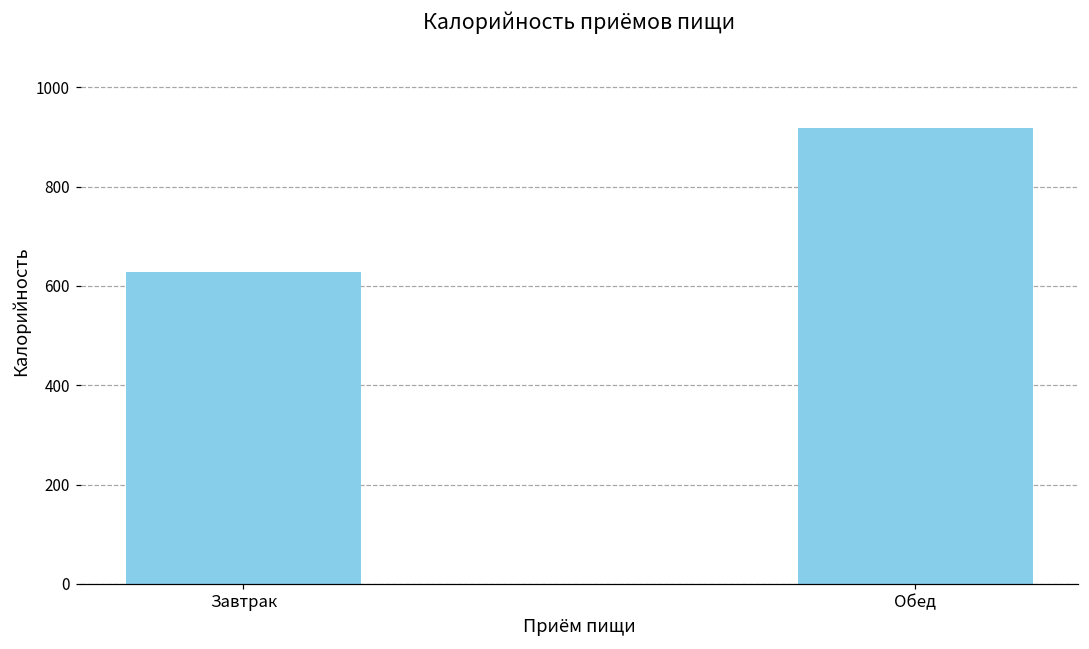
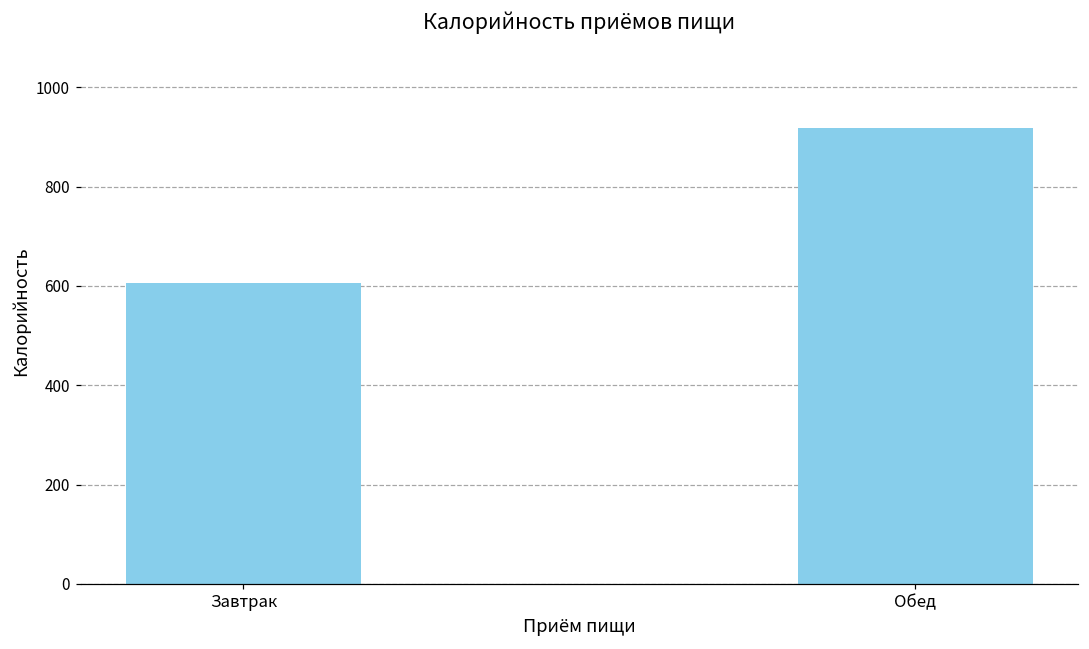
Завтрак: 630 -> 610
